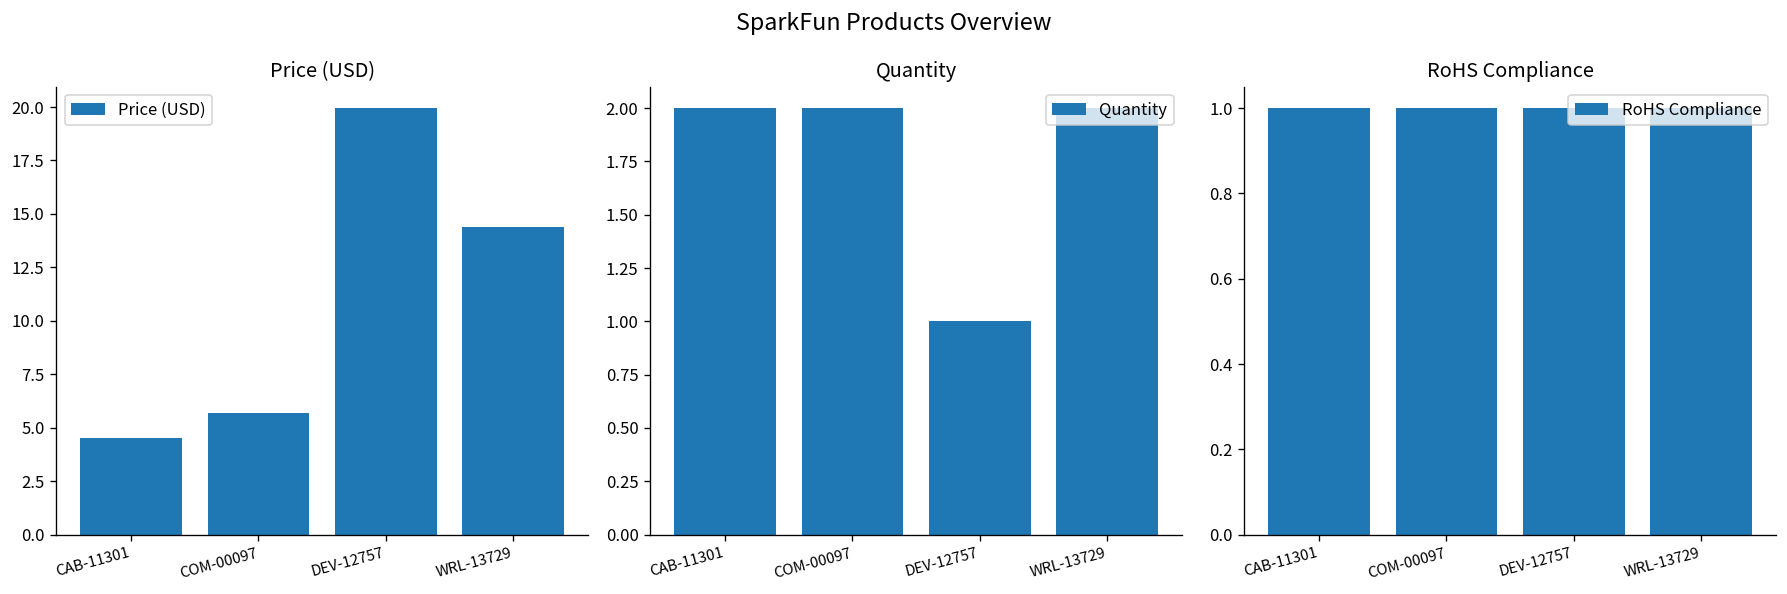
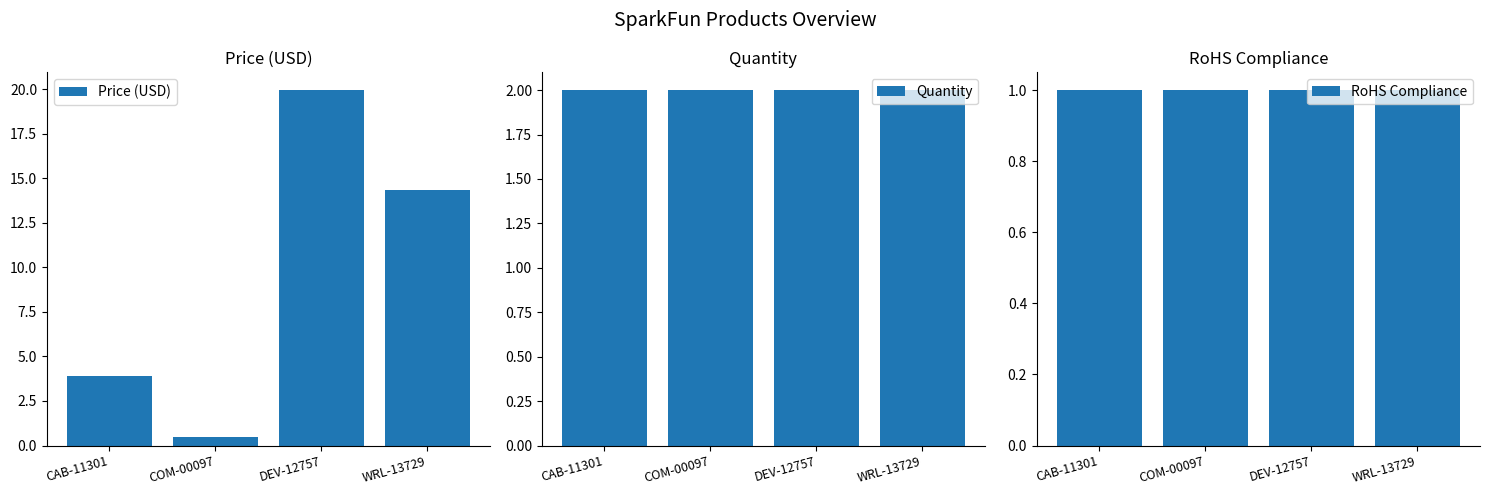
Price (USD), CAB-11301: 4.5 -> 3.9
Price (USD), COM-00097: 5.7 -> 0.5
Quantity, DEV-12757: 1 -> 2
